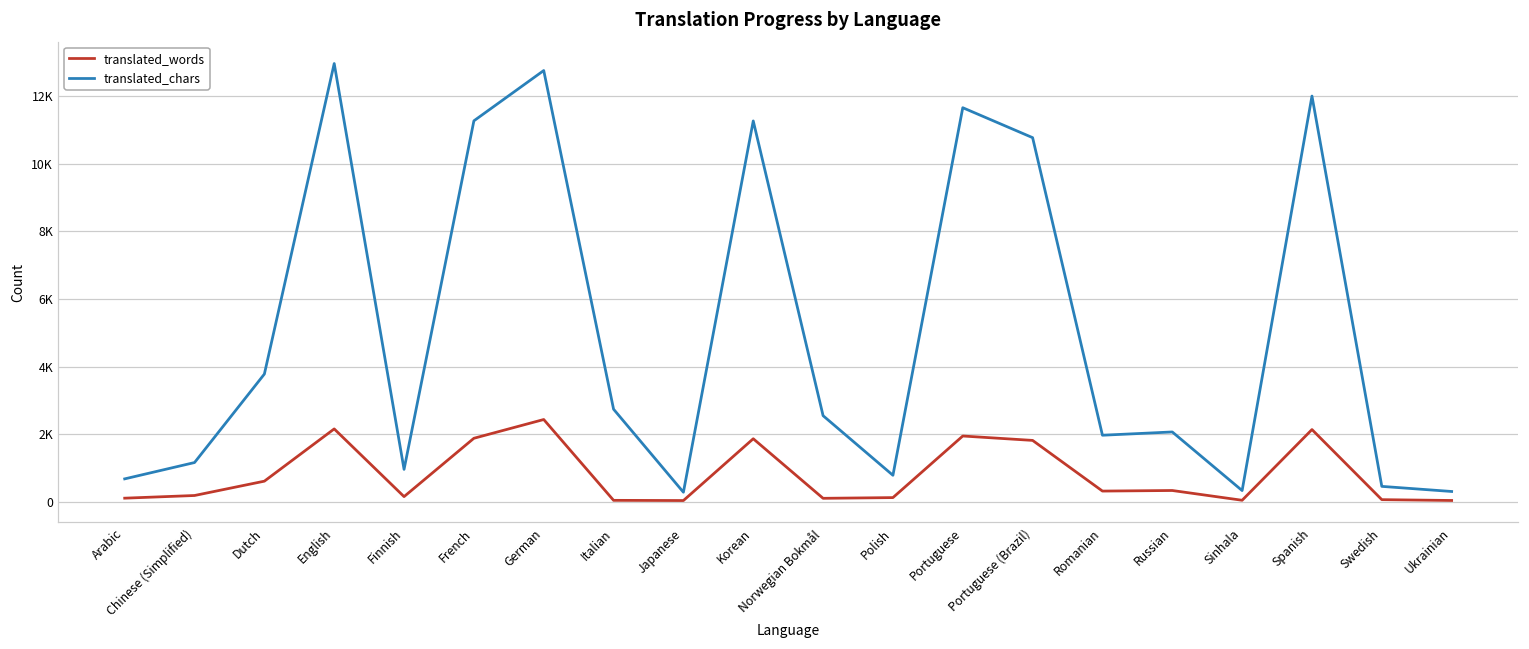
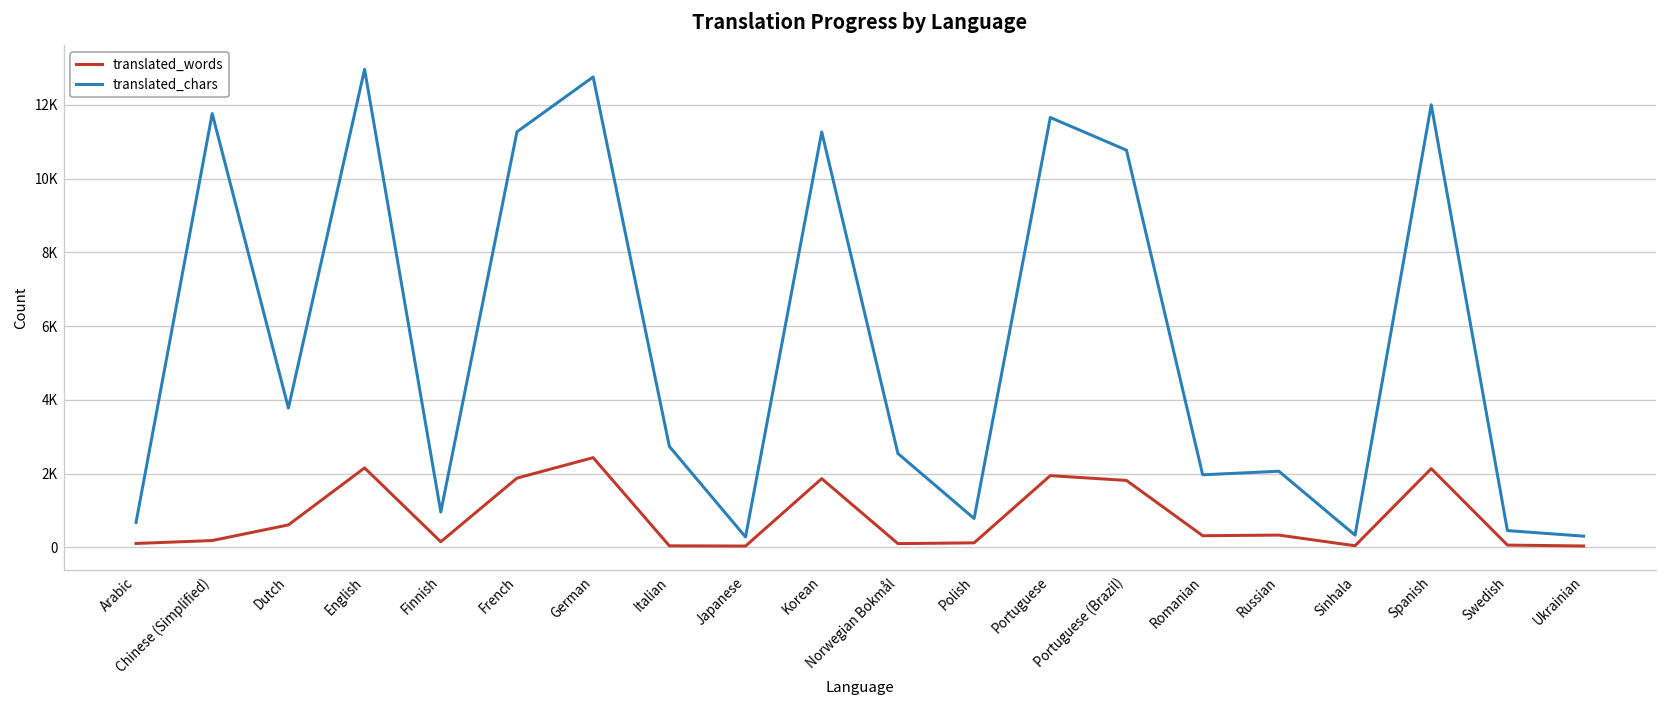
translated_chars, Chinese (Simplified): 1200 -> 11800
